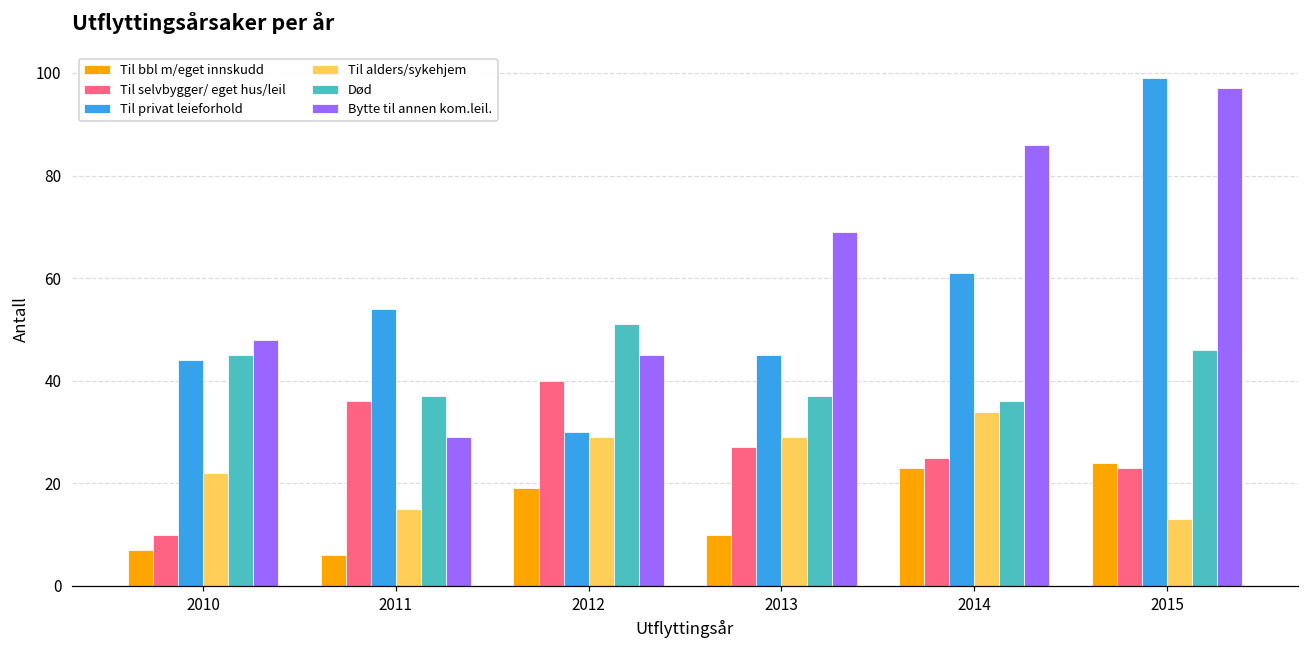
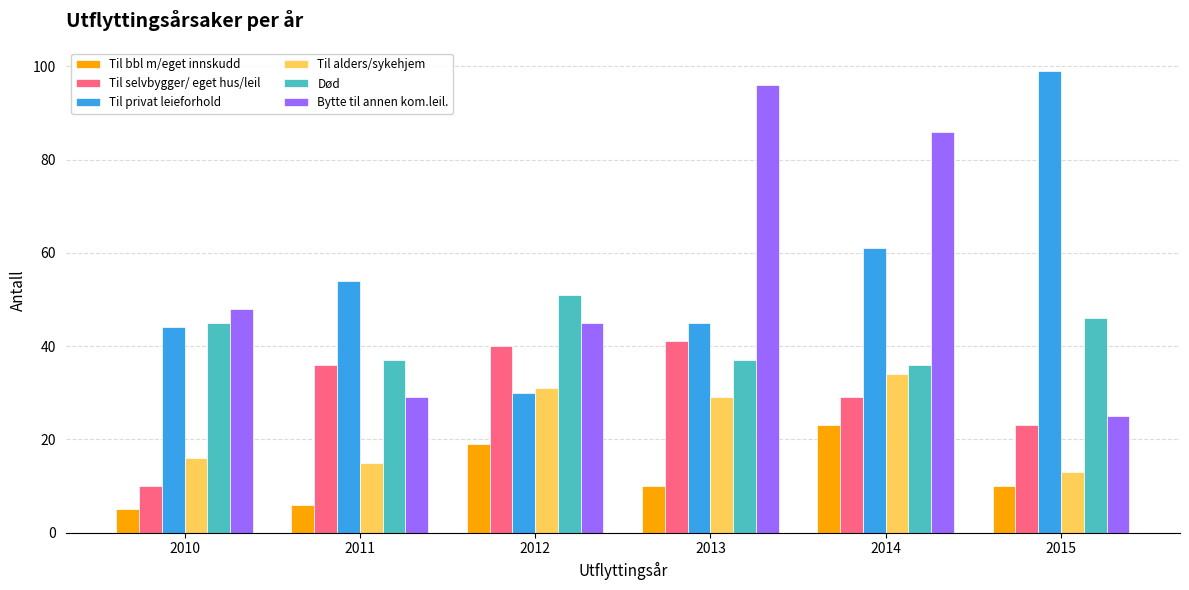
Til bbl m/eget innskudd, 2010: 7 -> 5
Til alders/sykehjem, 2010: 22 -> 16
Til alders/sykehjem, 2012: 29 -> 31
Til selvbygger/ eget hus/leil, 2013: 27 -> 41
Bytte til annen kom.leil., 2013: 69 -> 96
Til selvbygger/ eget hus/leil, 2014: 25 -> 29
Til bbl m/eget innskudd, 2015: 24 -> 10
Bytte til annen kom.leil., 2015: 97 -> 25
